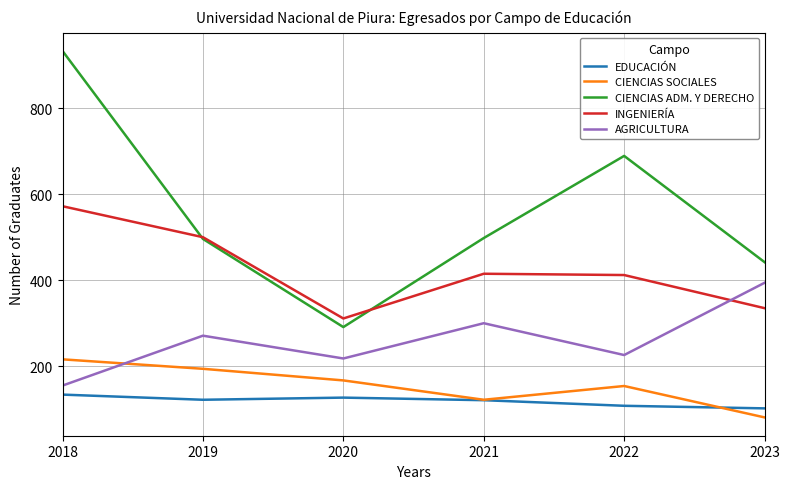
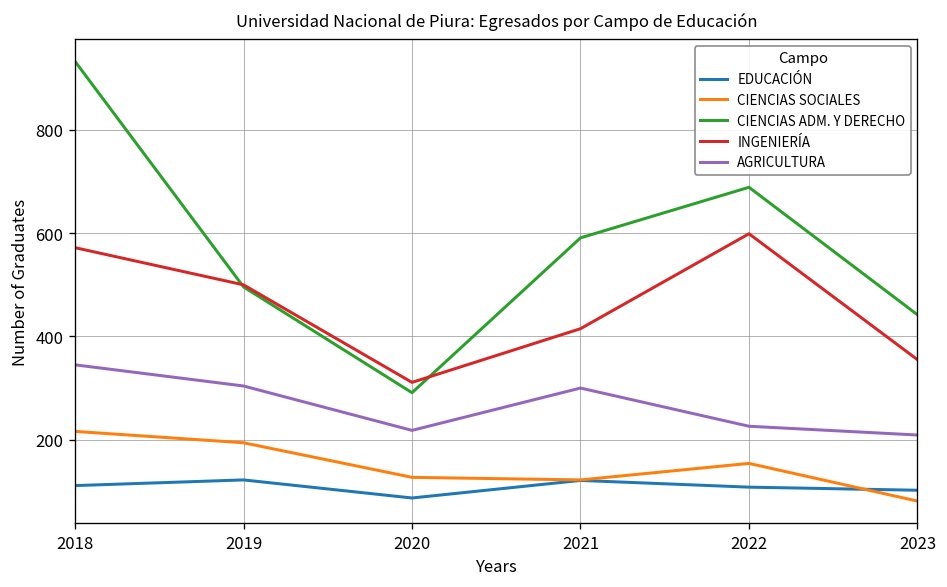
EDUCACIÓN, 2018: 130 -> 110
AGRICULTURA, 2018: 160 -> 350
AGRICULTURA, 2019: 270 -> 300
EDUCACIÓN, 2020: 130 -> 90
CIENCIAS SOCIALES, 2020: 170 -> 130
CIENCIAS ADM. Y DERECHO, 2021: 500 -> 590
INGENIERÍA, 2022: 410 -> 600
INGENIERÍA, 2023: 340 -> 360
AGRICULTURA, 2023: 390 -> 210
